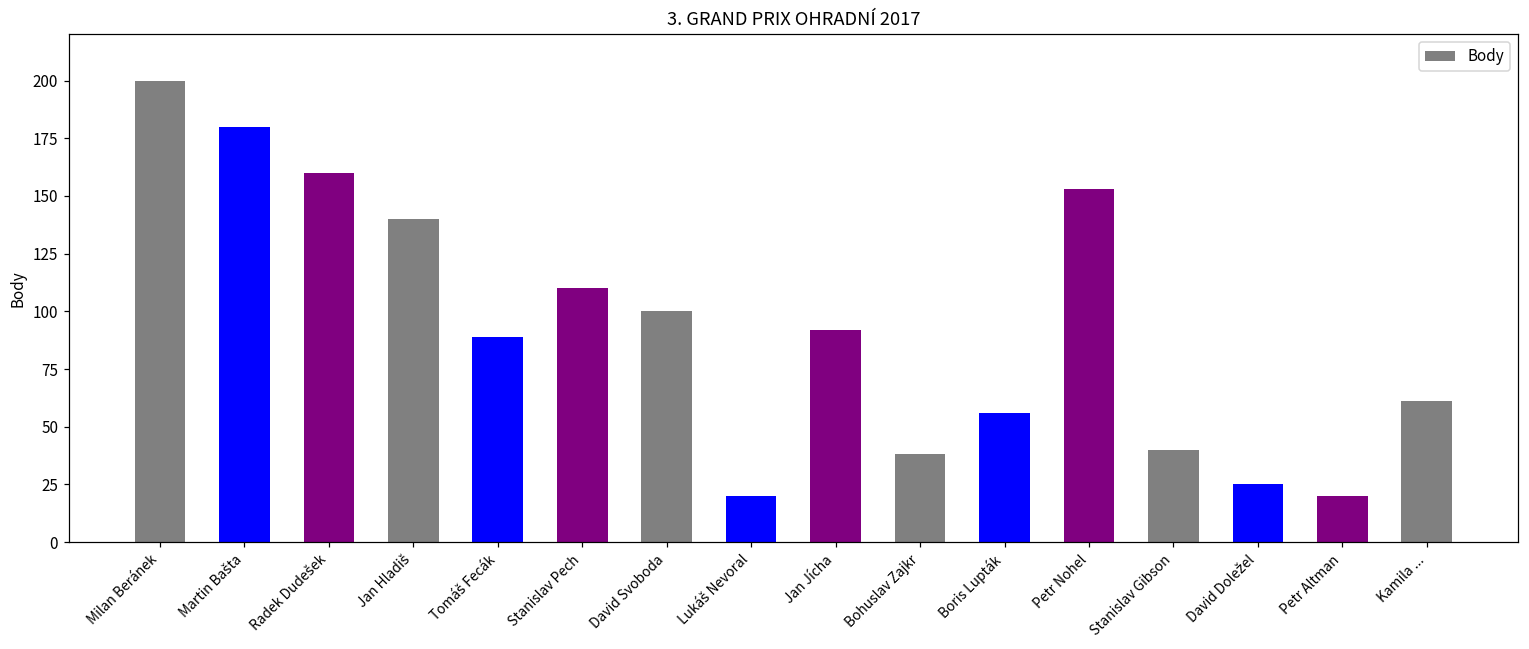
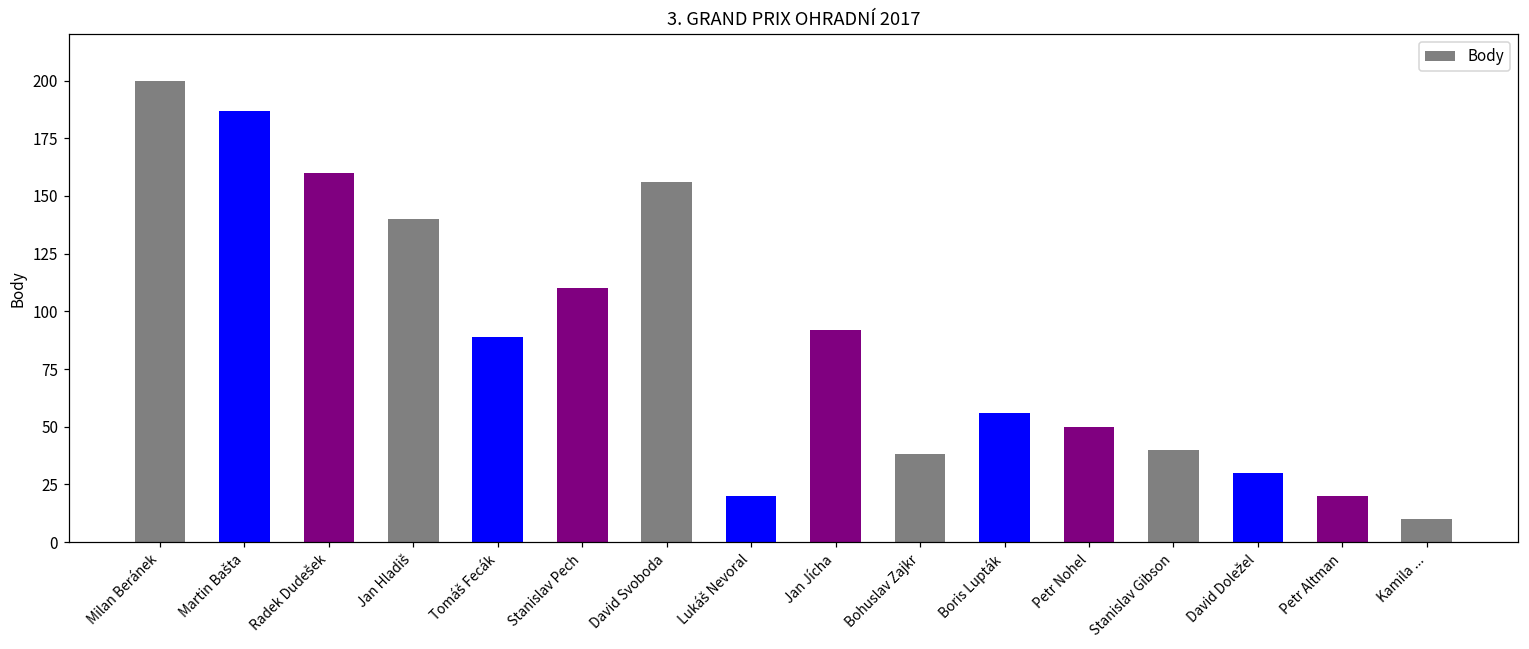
Martin Bašta: 180 -> 187
David Svoboda: 100 -> 156
Petr Nohel: 153 -> 50
David Doležel: 25 -> 30
Kamila ...: 61 -> 10
